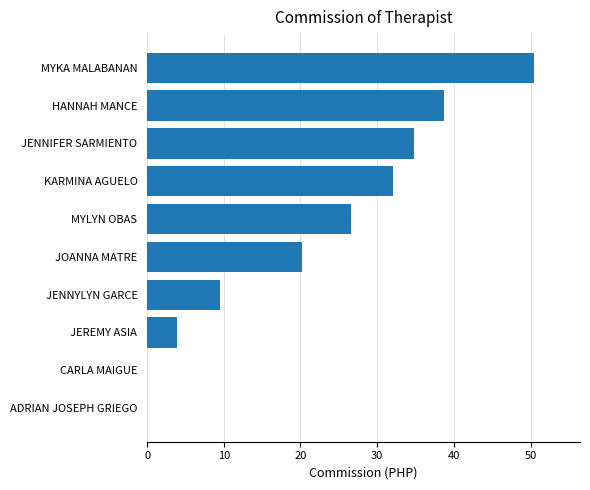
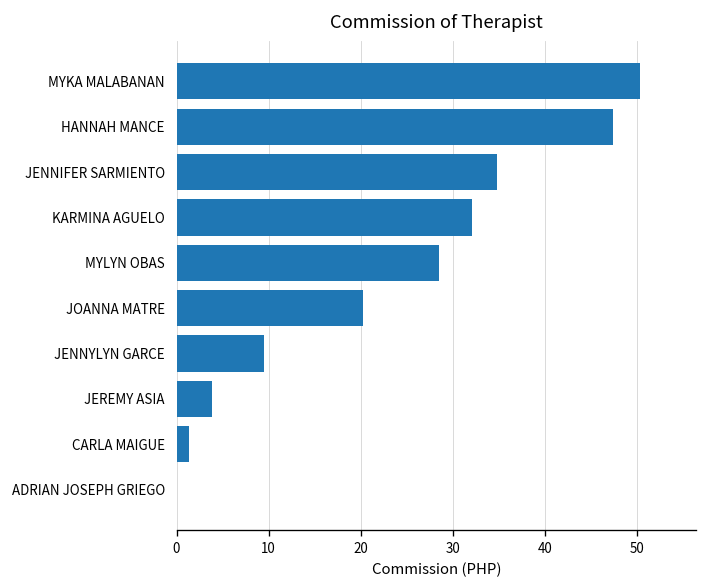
HANNAH MANCE: 39 -> 47
MYLYN OBAS: 27 -> 29
CARLA MAIGUE: 0 -> 1
